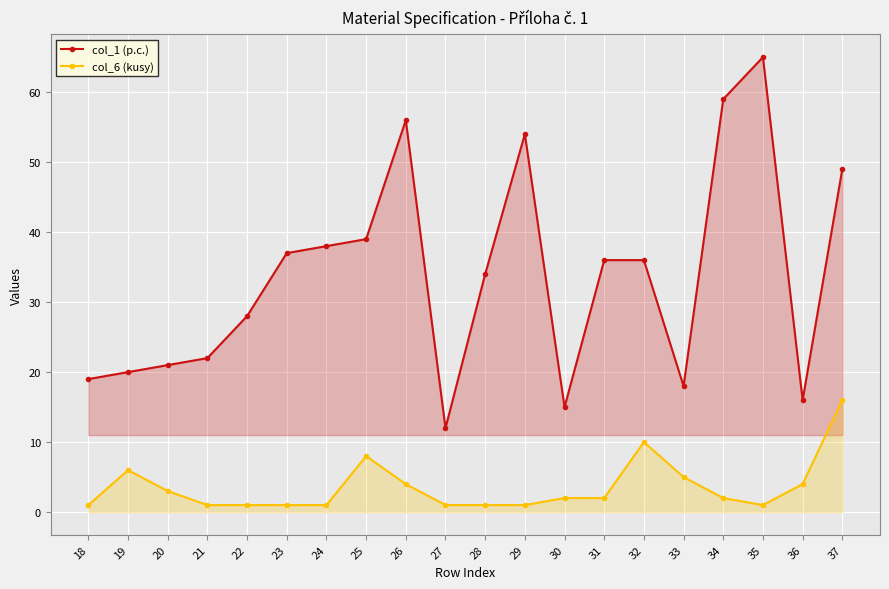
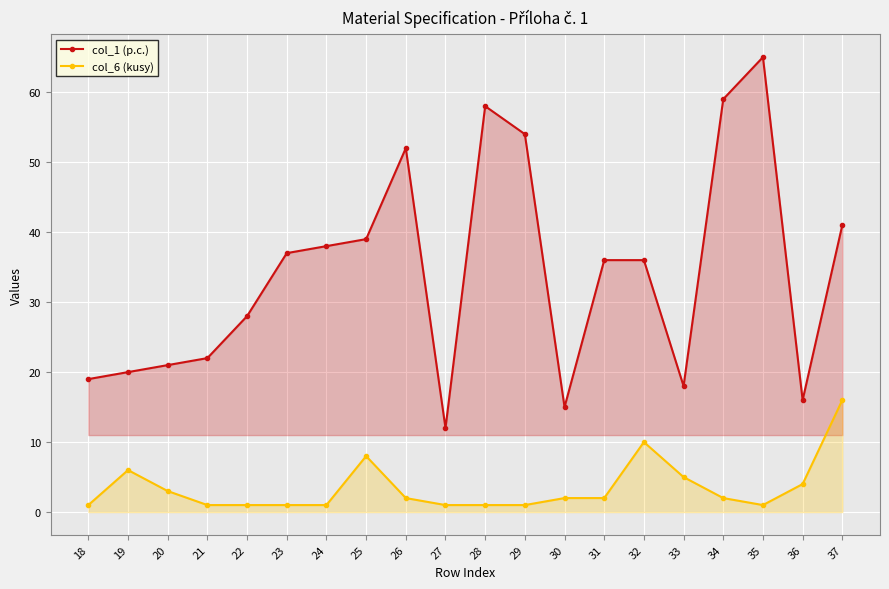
col_1 (p.c.), 26: 56 -> 52
col_6 (kusy), 26: 4 -> 2
col_1 (p.c.), 28: 34 -> 58
col_1 (p.c.), 37: 49 -> 41
